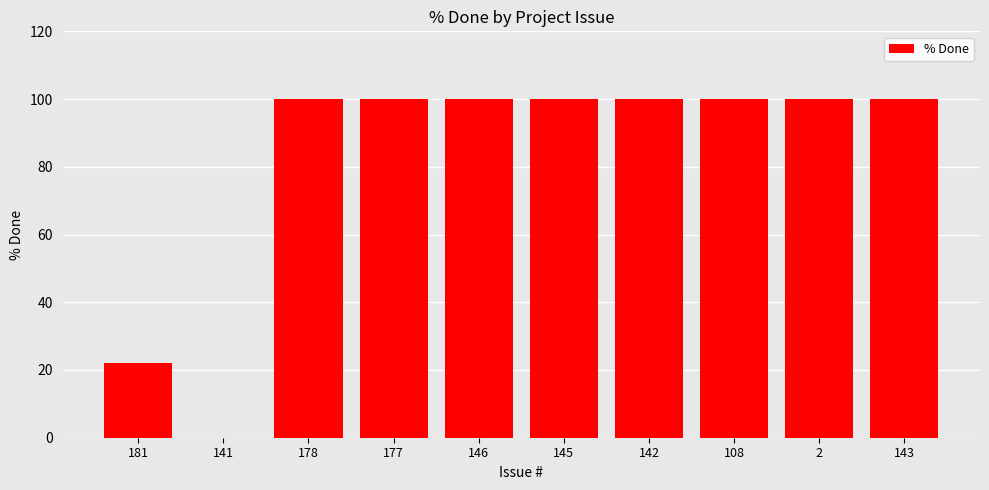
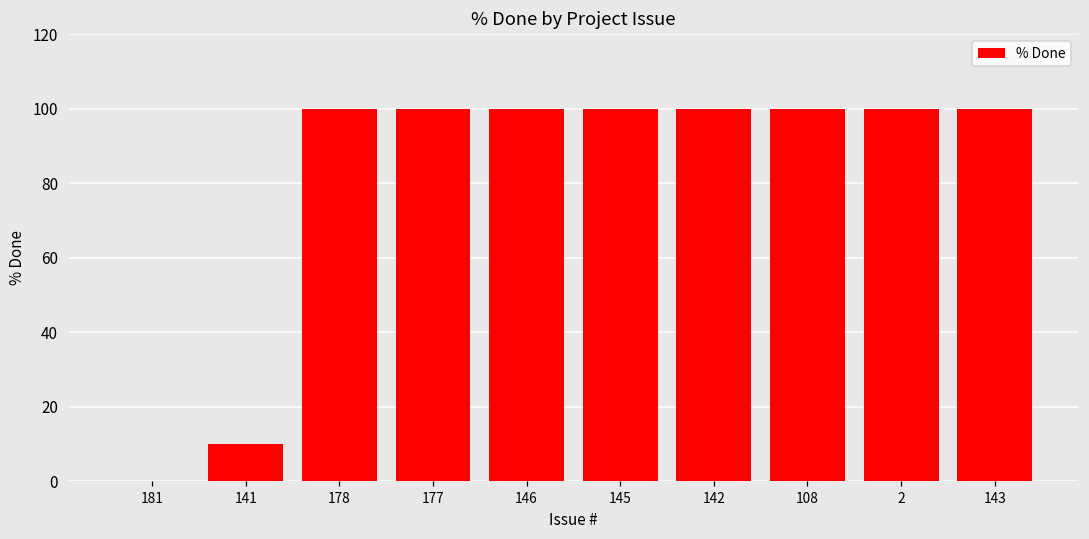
181: 22 -> 0
141: 0 -> 10
